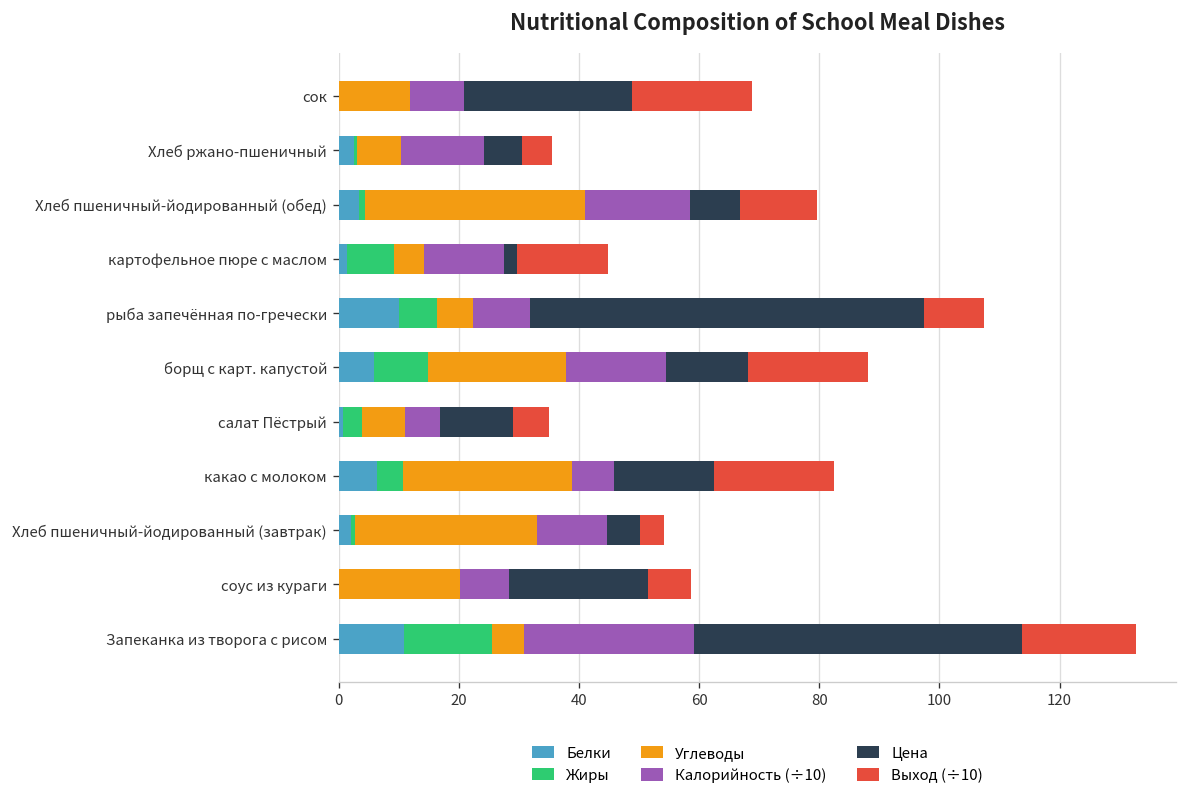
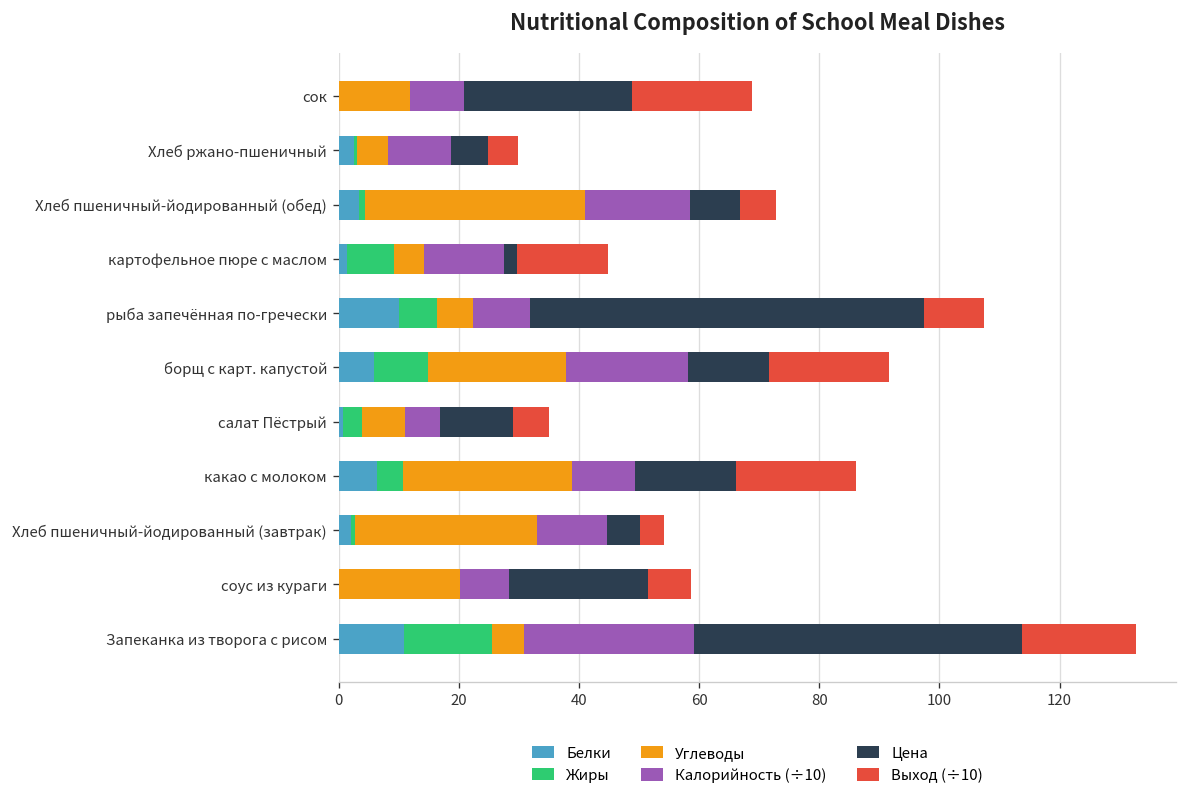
Углеводы, Хлеб ржано-пшеничный: 7 -> 5
Калорийность (÷10), Хлеб ржано-пшеничный: 14 -> 10
Выход (÷10), Хлеб пшеничный-йодированный (обед): 13 -> 6
Калорийность (÷10), борщ с карт. капустой: 17 -> 20
Калорийность (÷10), какао с молоком: 7 -> 11
